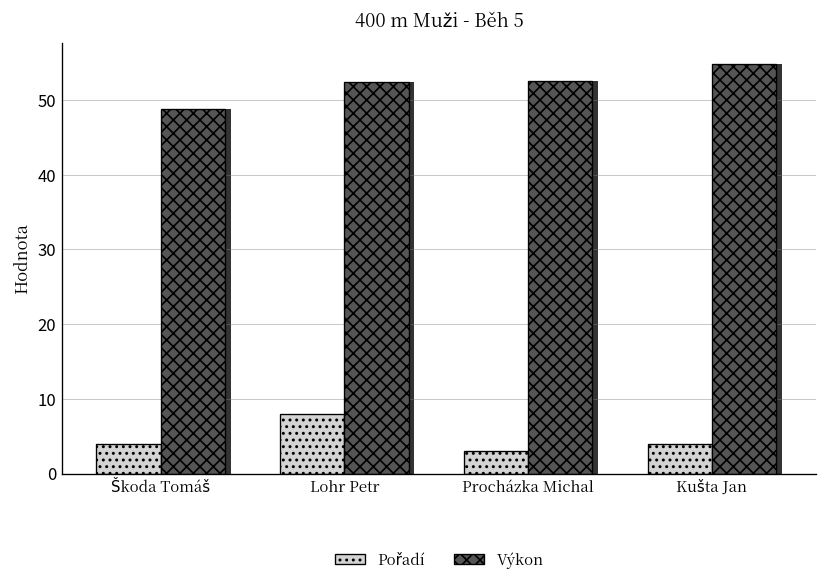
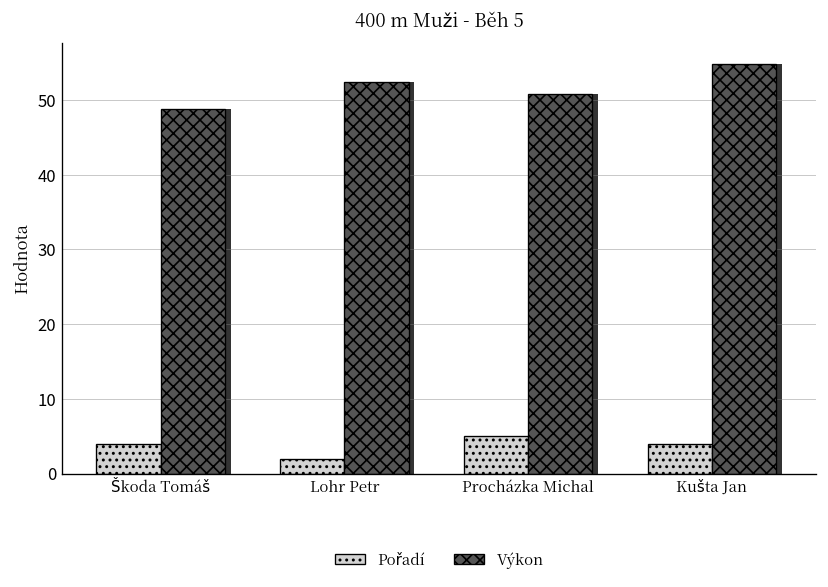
Pořadí, Lohr Petr: 8 -> 2
Pořadí, Procházka Michal: 3 -> 5
Výkon, Procházka Michal: 53 -> 51
